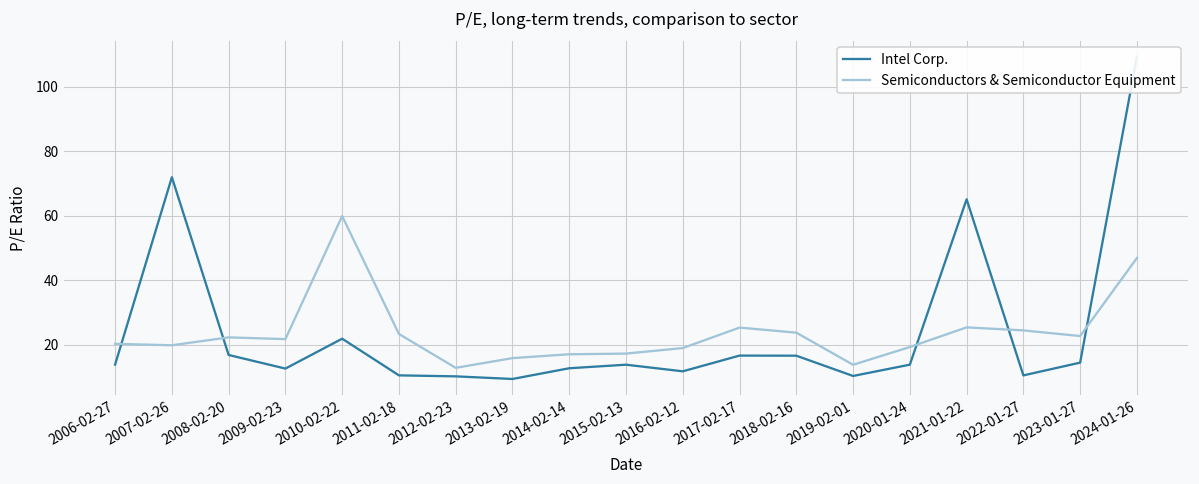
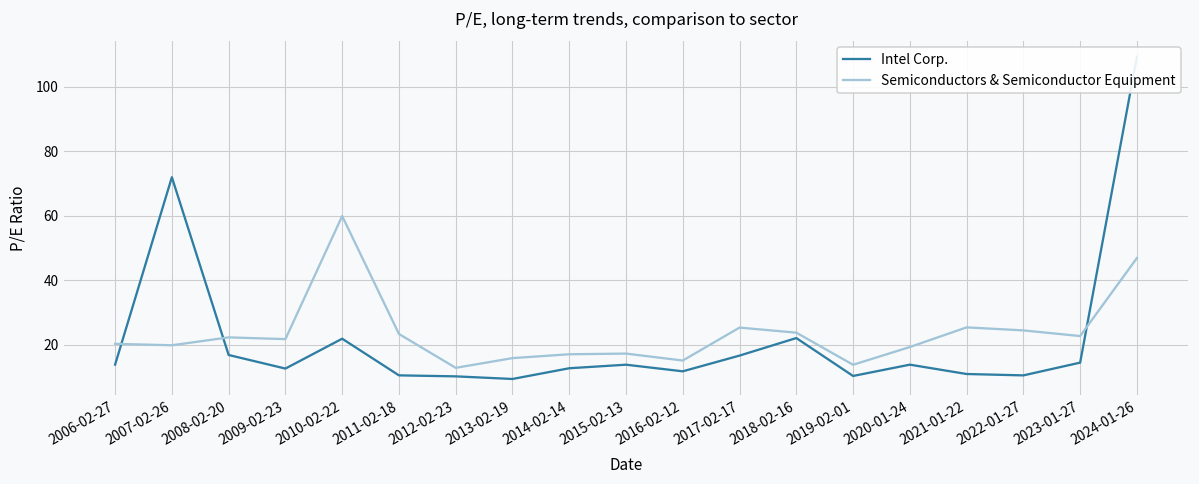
Semiconductors & Semiconductor Equipment, 2016-02-12: 19 -> 15
Intel Corp., 2018-02-16: 17 -> 22
Intel Corp., 2021-01-22: 65 -> 11
